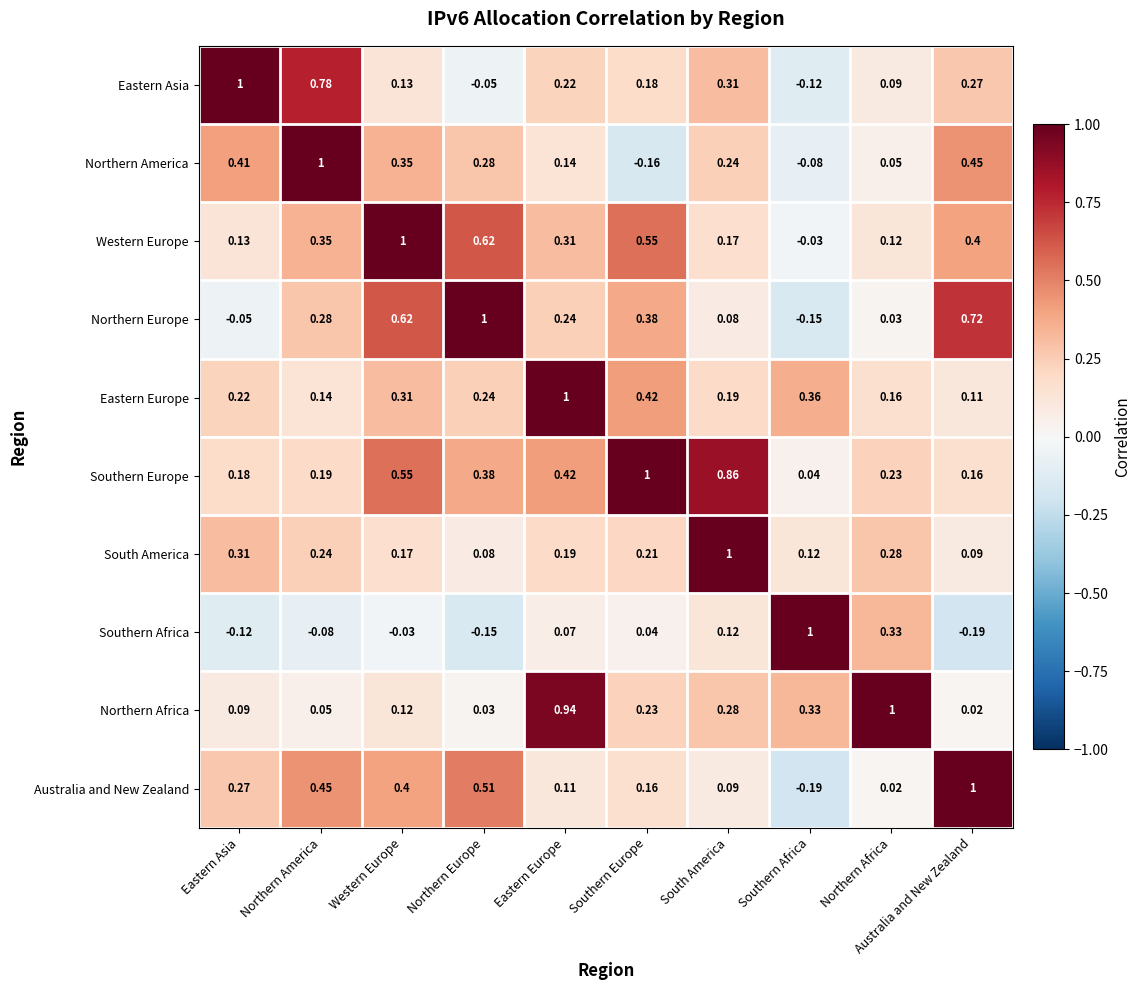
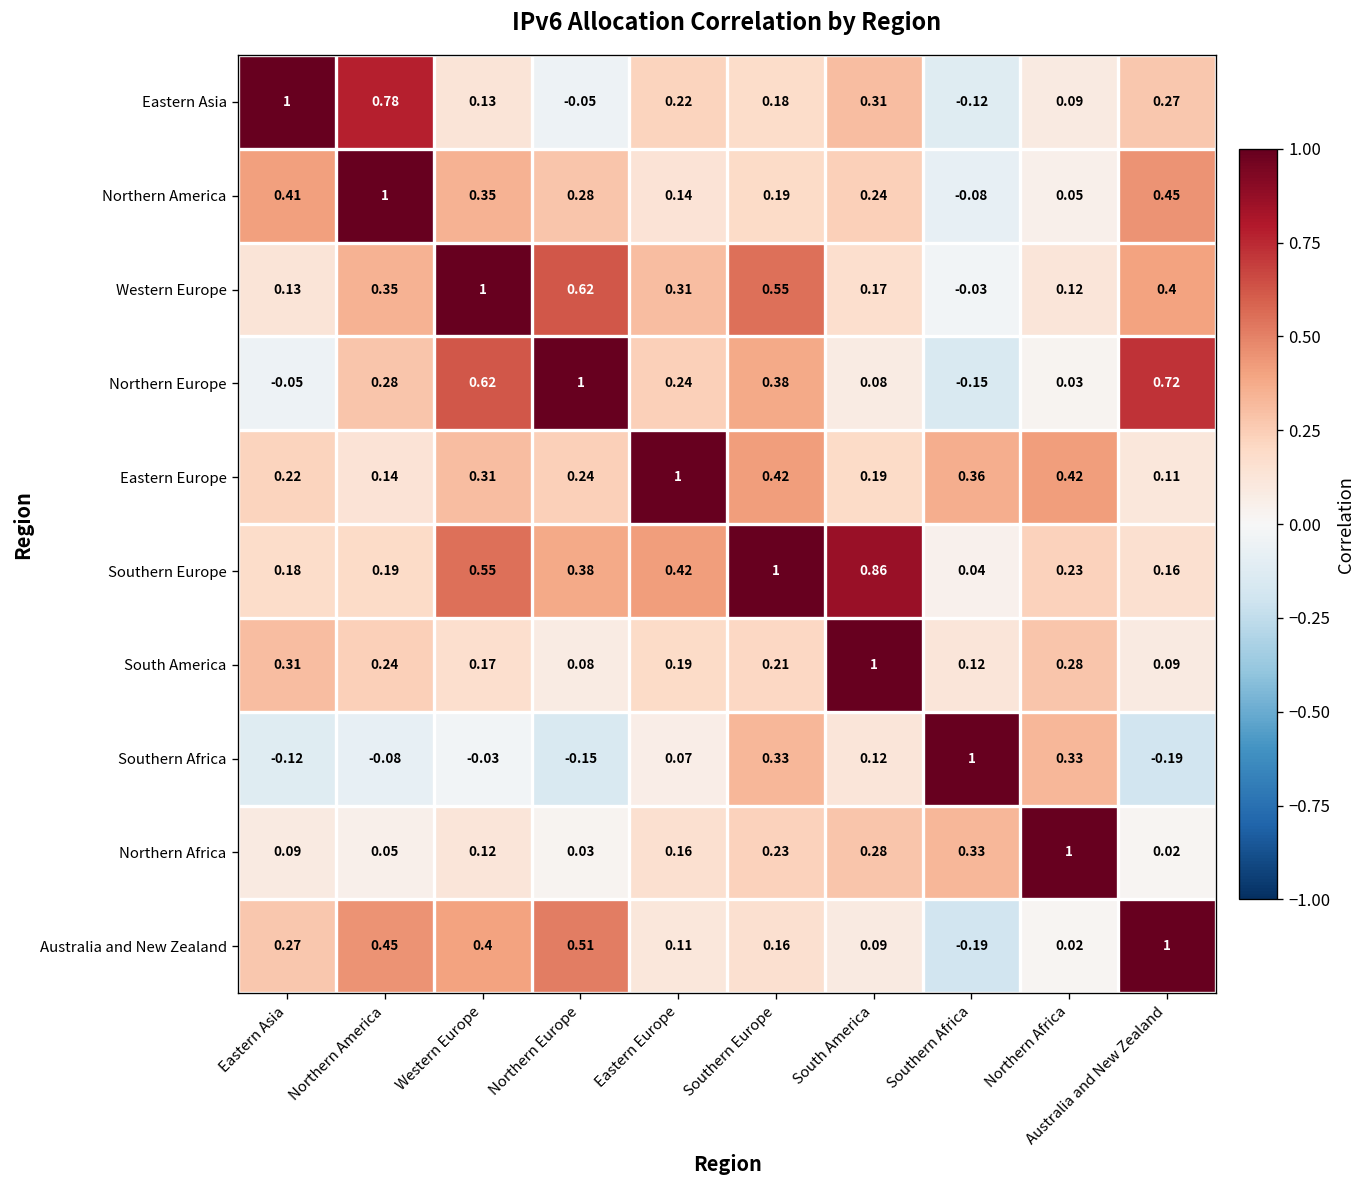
Northern America, Southern Europe: -0.16 -> 0.19
Eastern Europe, Northern Africa: 0.16 -> 0.42
Southern Africa, Southern Europe: 0.04 -> 0.33
Northern Africa, Eastern Europe: 0.94 -> 0.16
